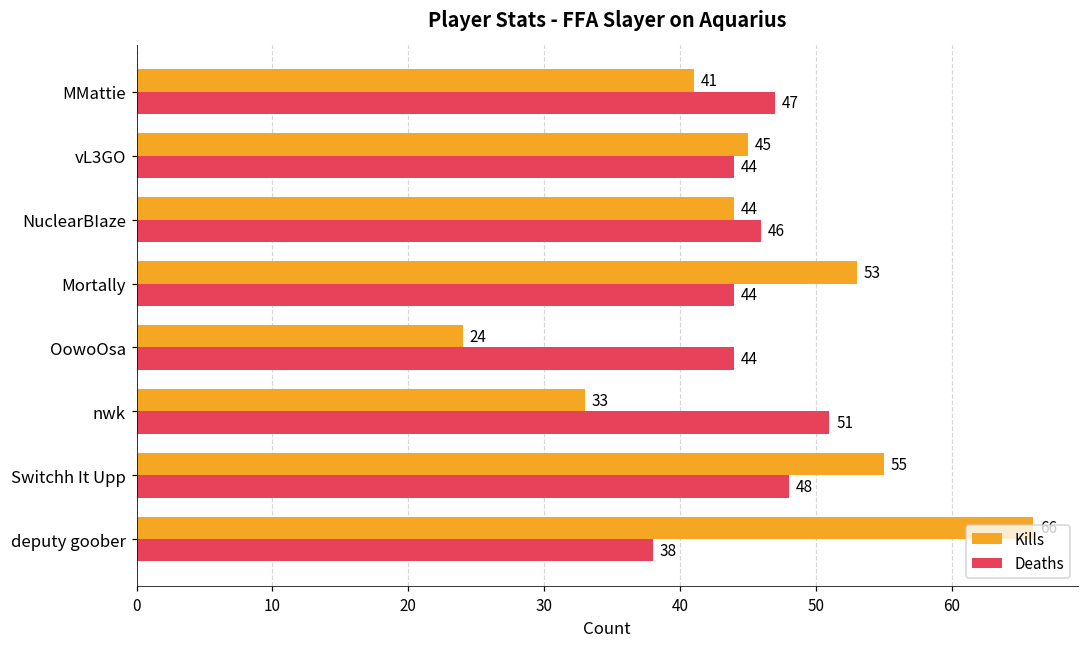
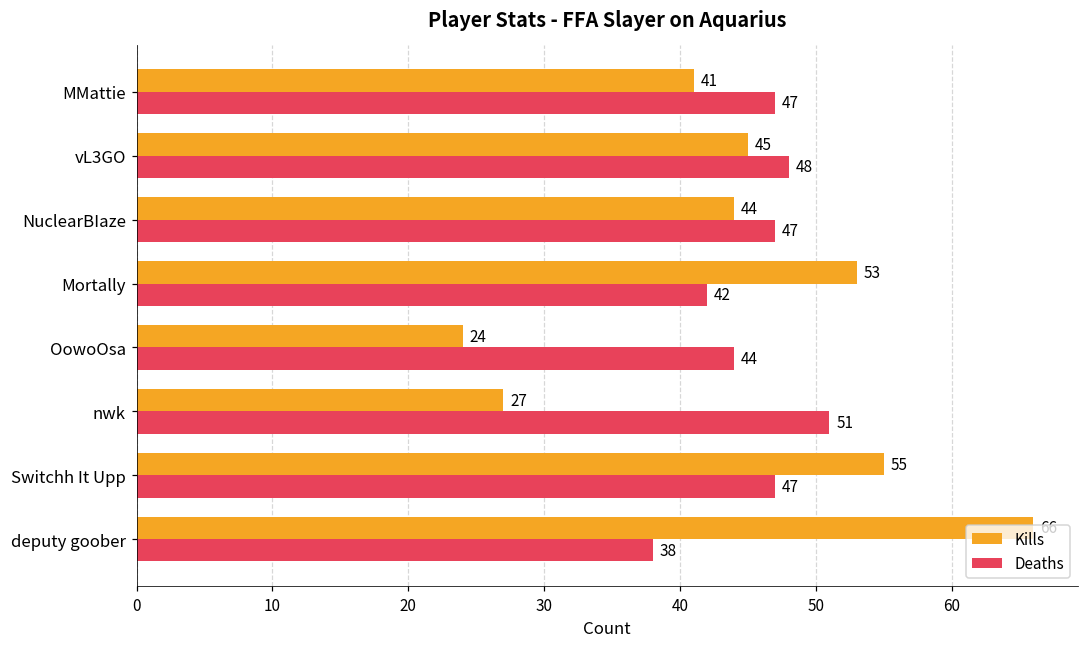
Deaths, vL3GO: 44 -> 48
Deaths, NuclearBIaze: 46 -> 47
Deaths, Mortally: 44 -> 42
Kills, nwk: 33 -> 27
Deaths, Switchh It Upp: 48 -> 47
